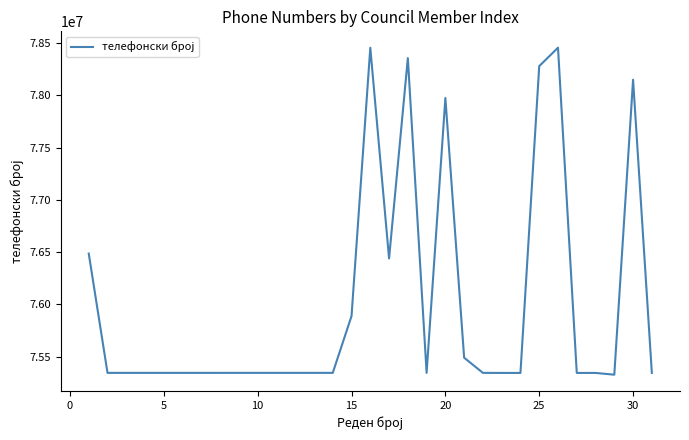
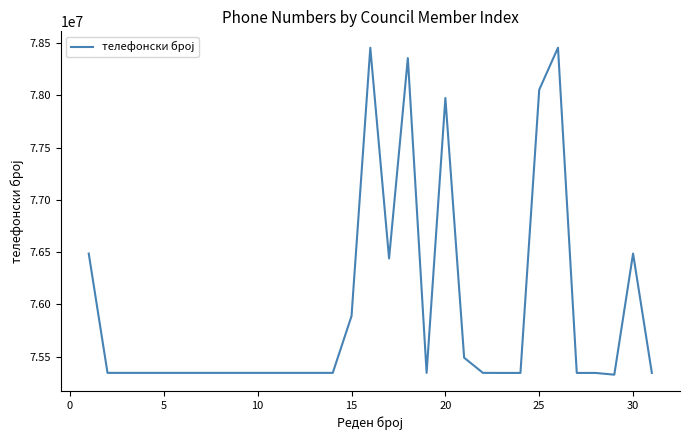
25: 78280000 -> 78050000
30: 78150000 -> 76490000
